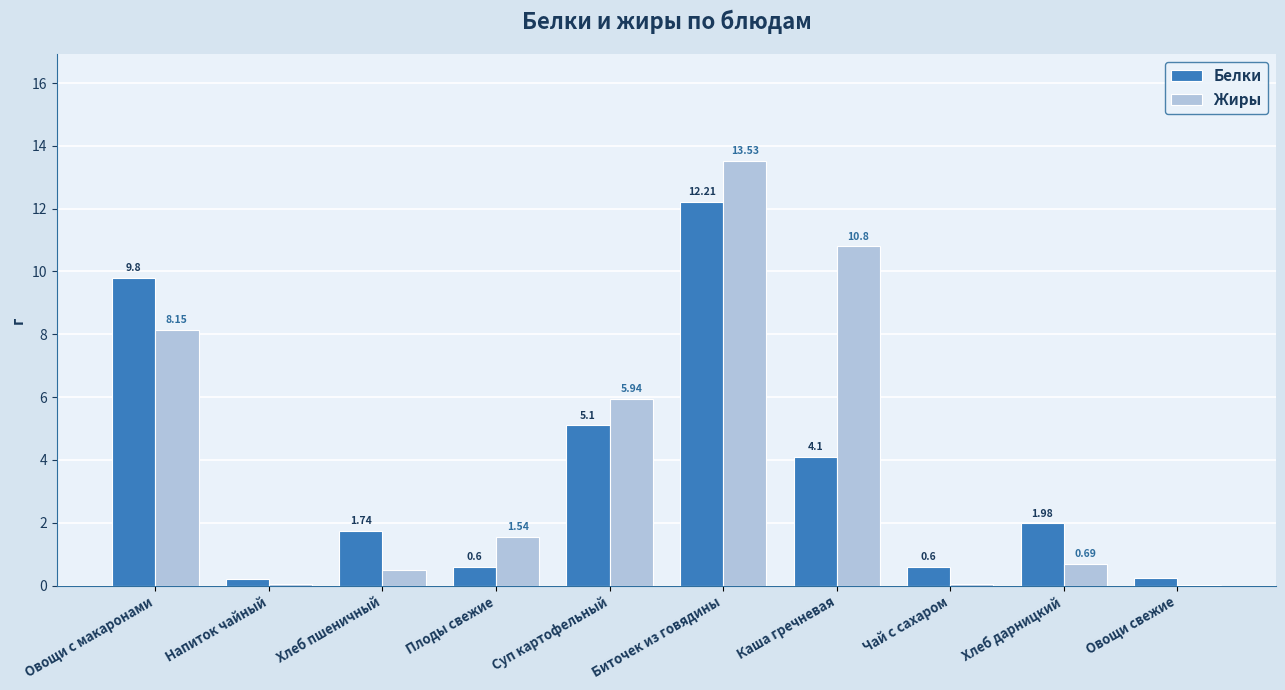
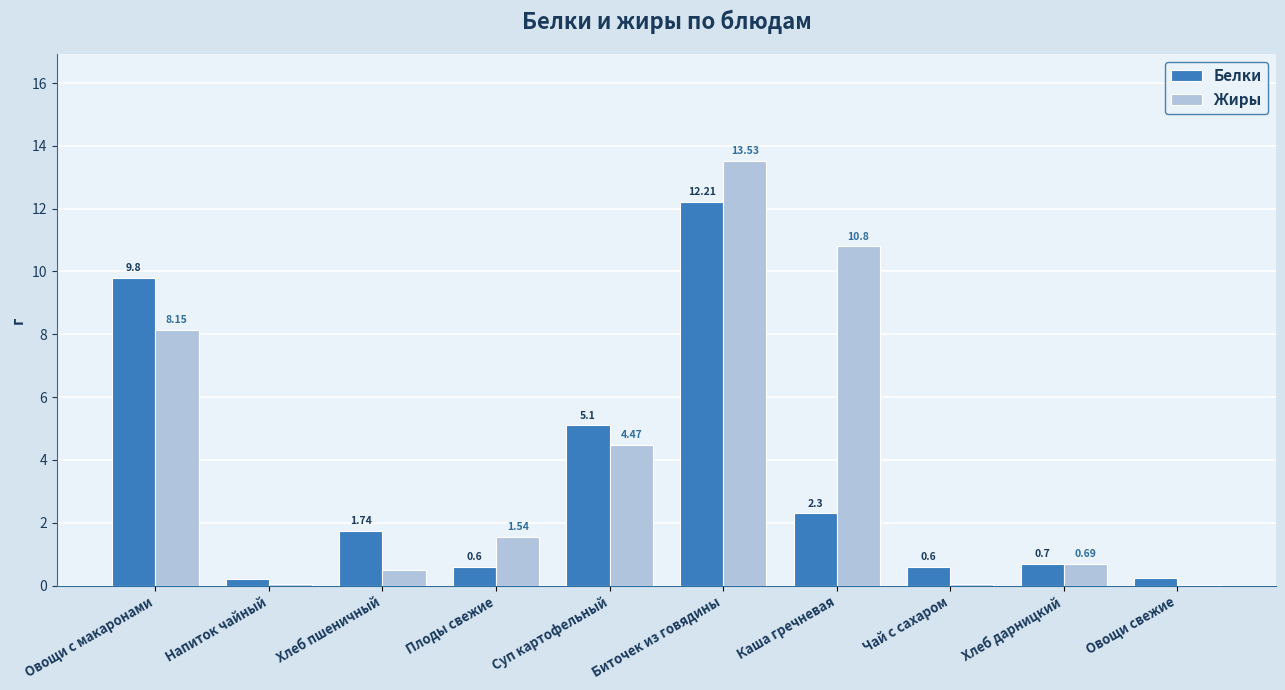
Жиры, Суп картофельный: 5.94 -> 4.47
Белки, Каша гречневая: 4.1 -> 2.3
Белки, Хлеб дарницкий: 1.98 -> 0.7
